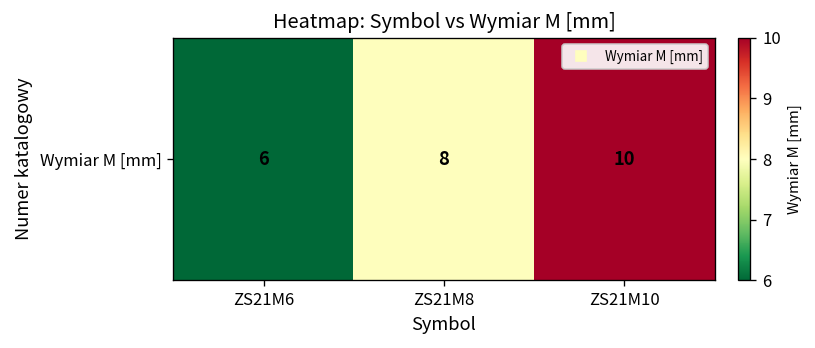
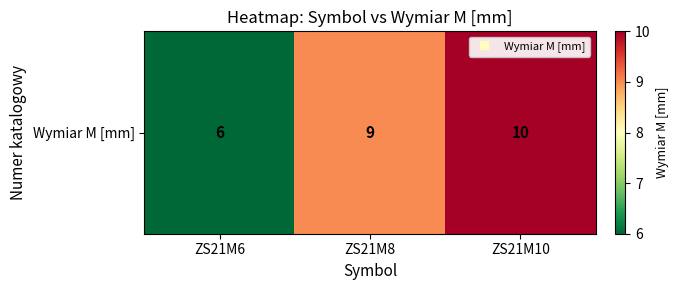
Wymiar M [mm], ZS21M8: 8 -> 9
